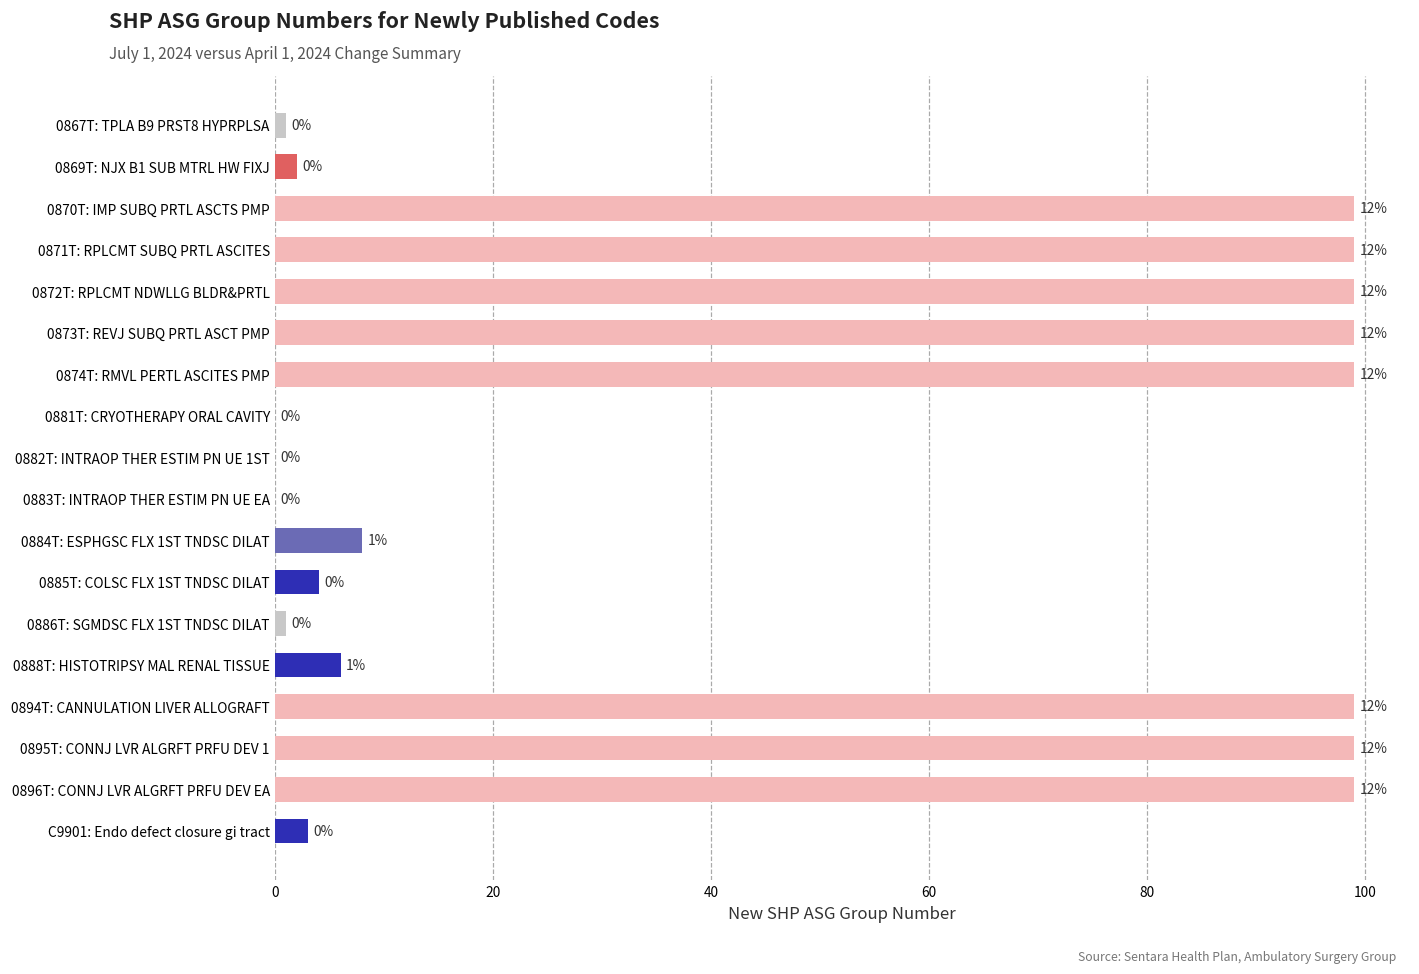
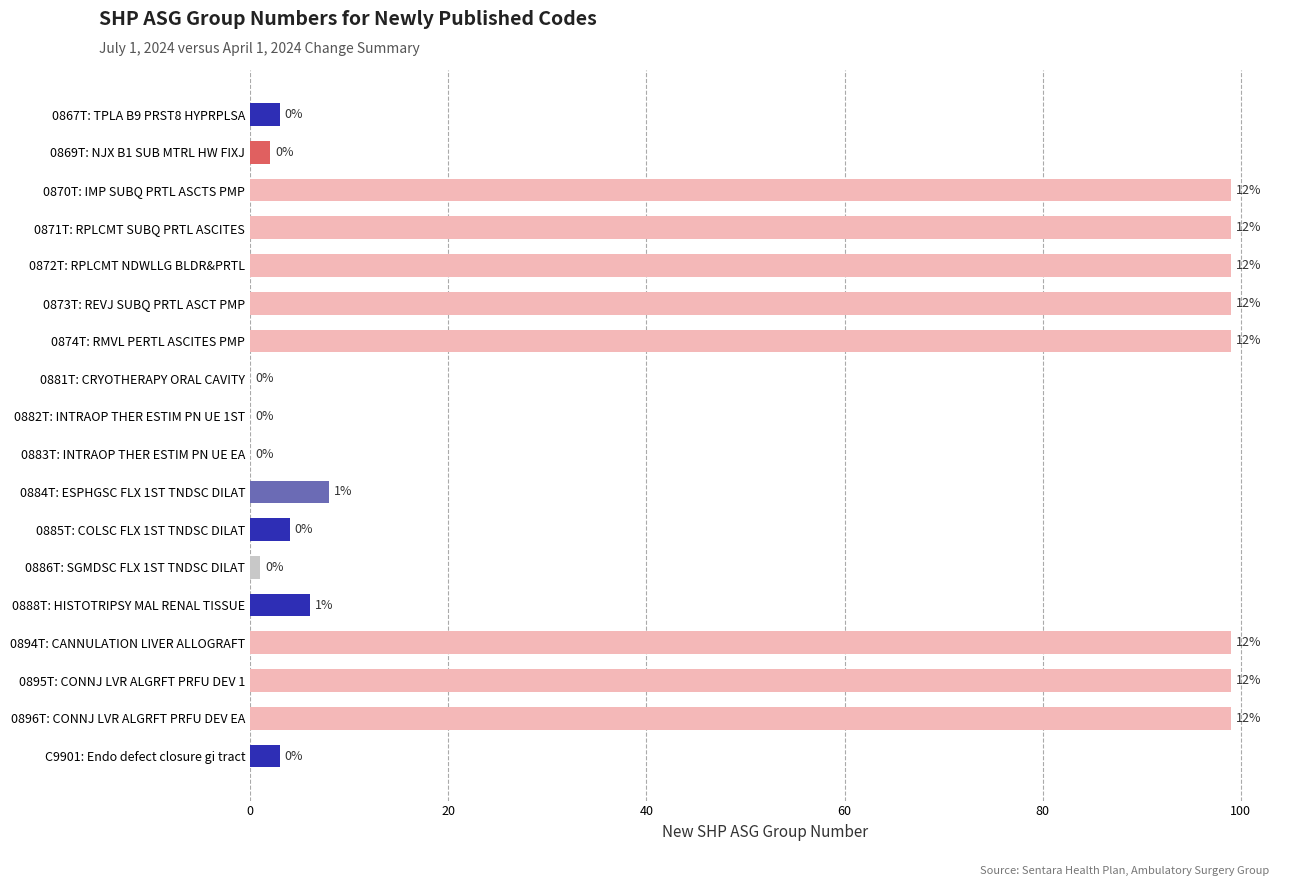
0867T: TPLA B9 PRST8 HYPRPLSA: 1 -> 3
